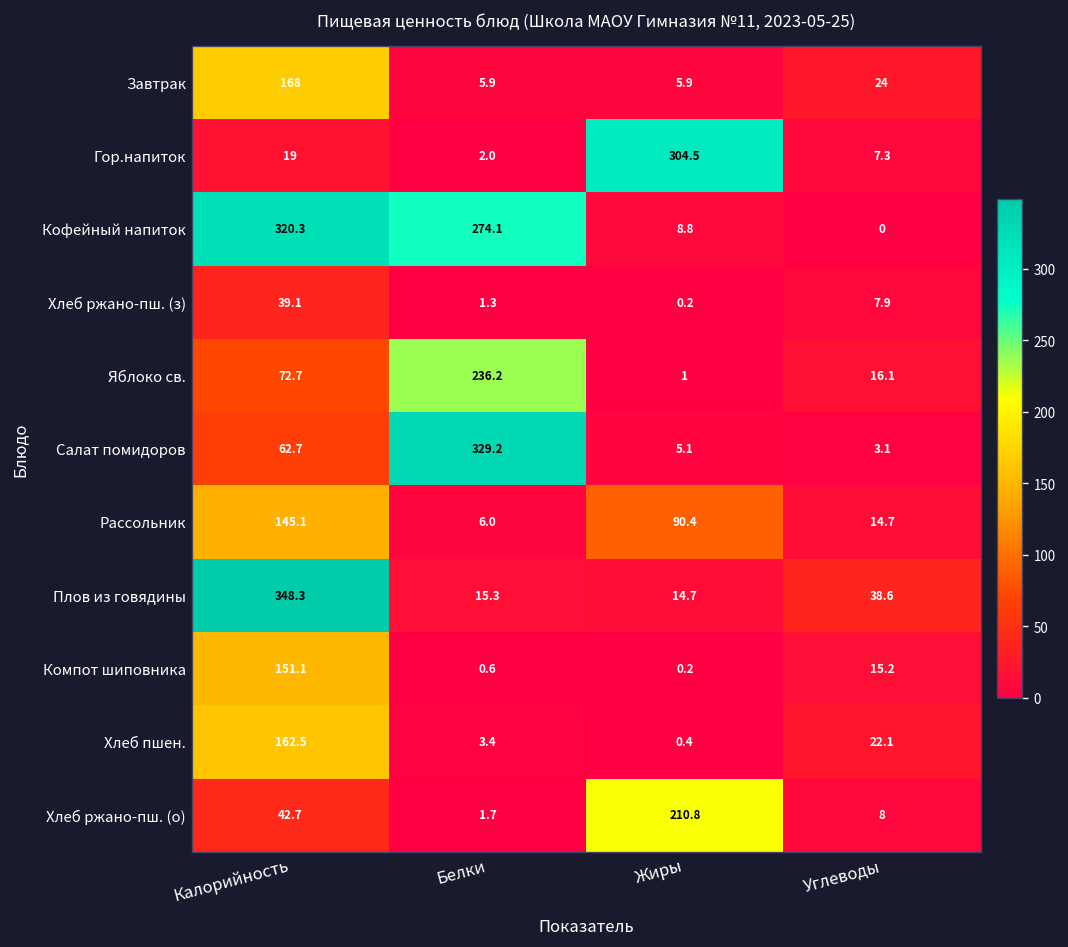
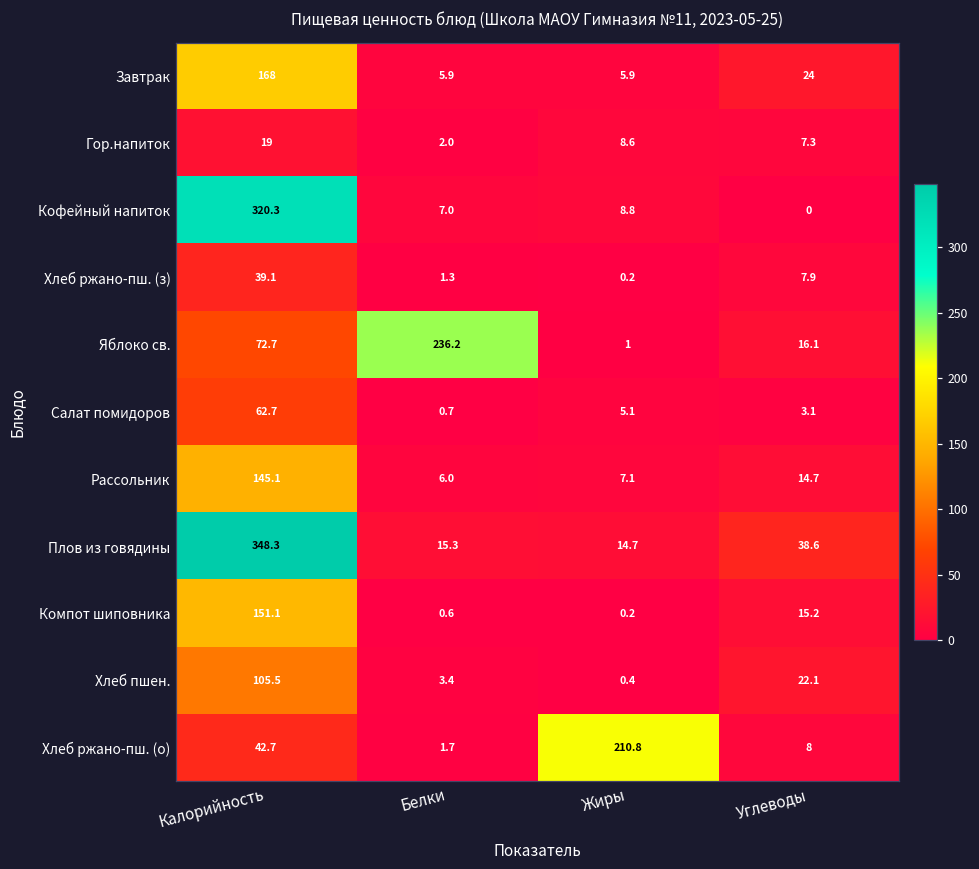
Гор.напиток, Жиры: 304.5 -> 8.6
Кофейный напиток, Белки: 274.1 -> 7.0
Салат помидоров, Белки: 329.2 -> 0.7
Рассольник, Жиры: 90.4 -> 7.1
Хлеб пшен., Калорийность: 162.5 -> 105.5
